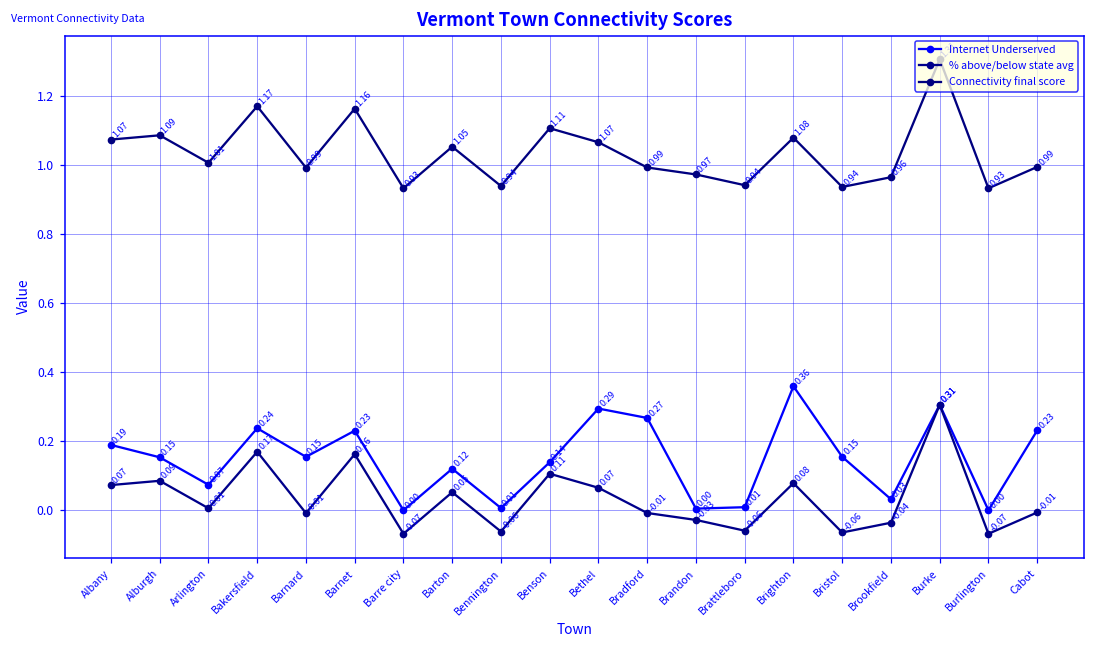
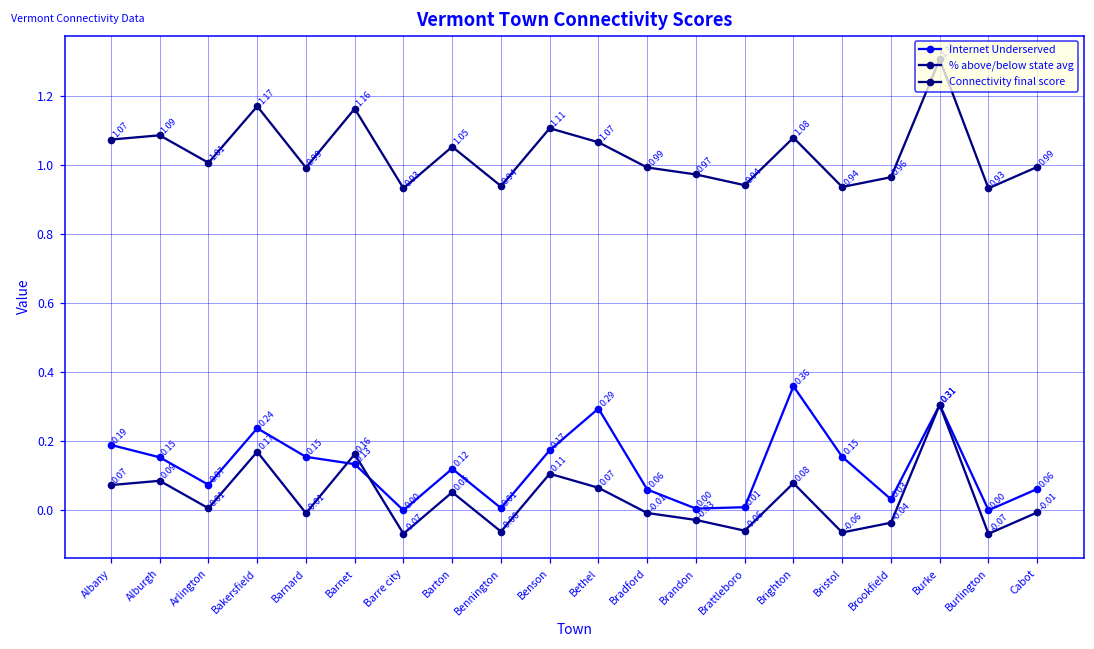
Internet Underserved, Barnet: 0.23 -> 0.13
Internet Underserved, Benson: 0.14 -> 0.17
Internet Underserved, Bradford: 0.27 -> 0.06
Internet Underserved, Cabot: 0.23 -> 0.06
